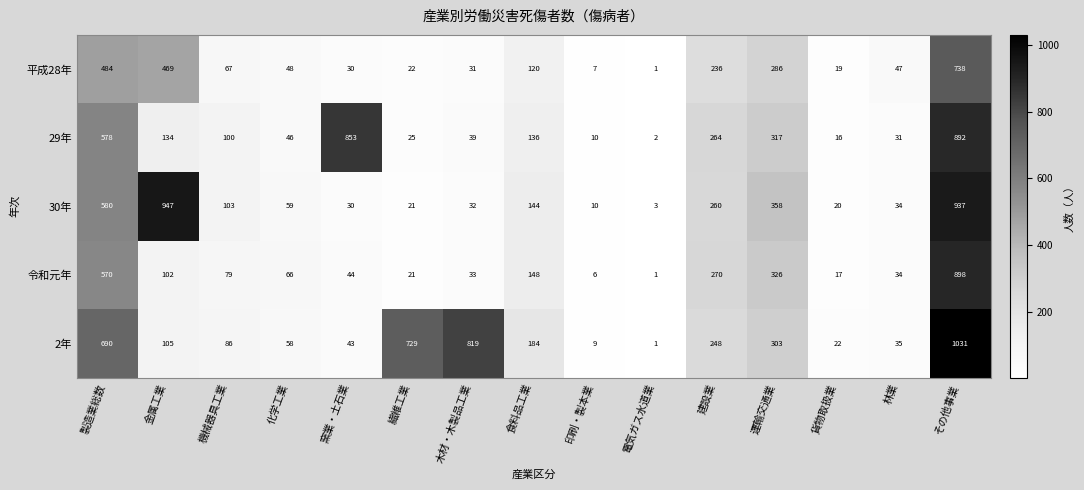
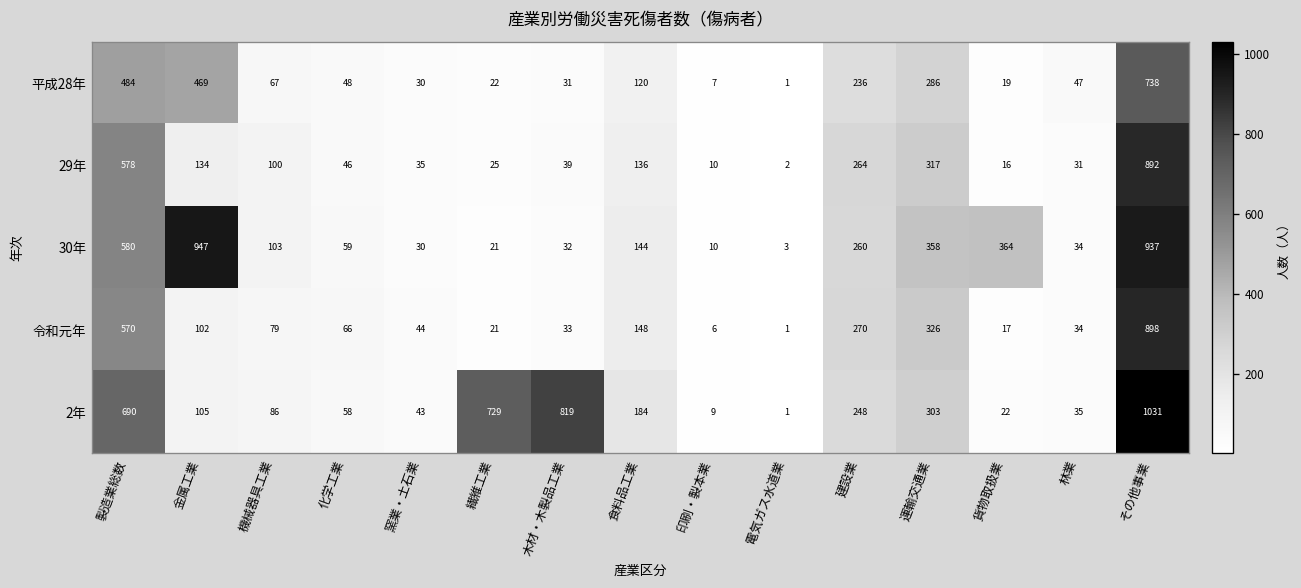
29年, 窯業・土石業: 853 -> 35
30年, 貨物取扱業: 20 -> 364
